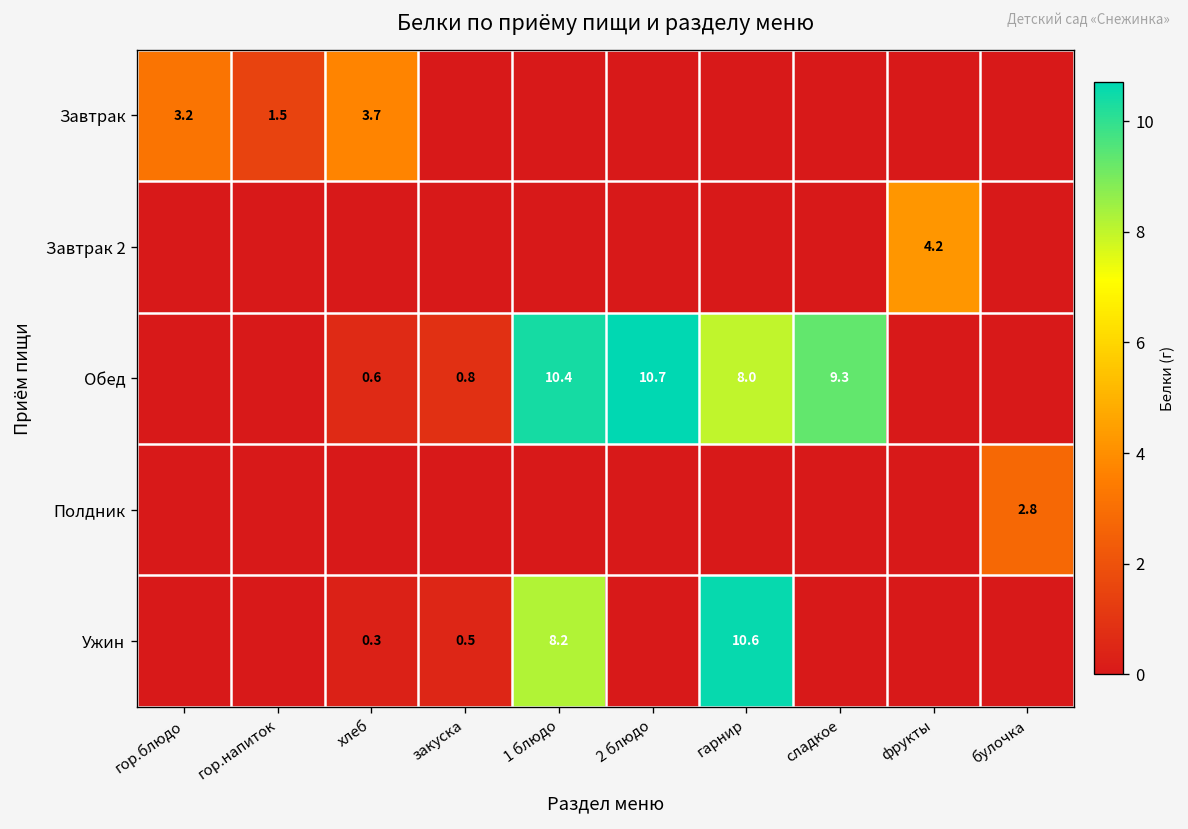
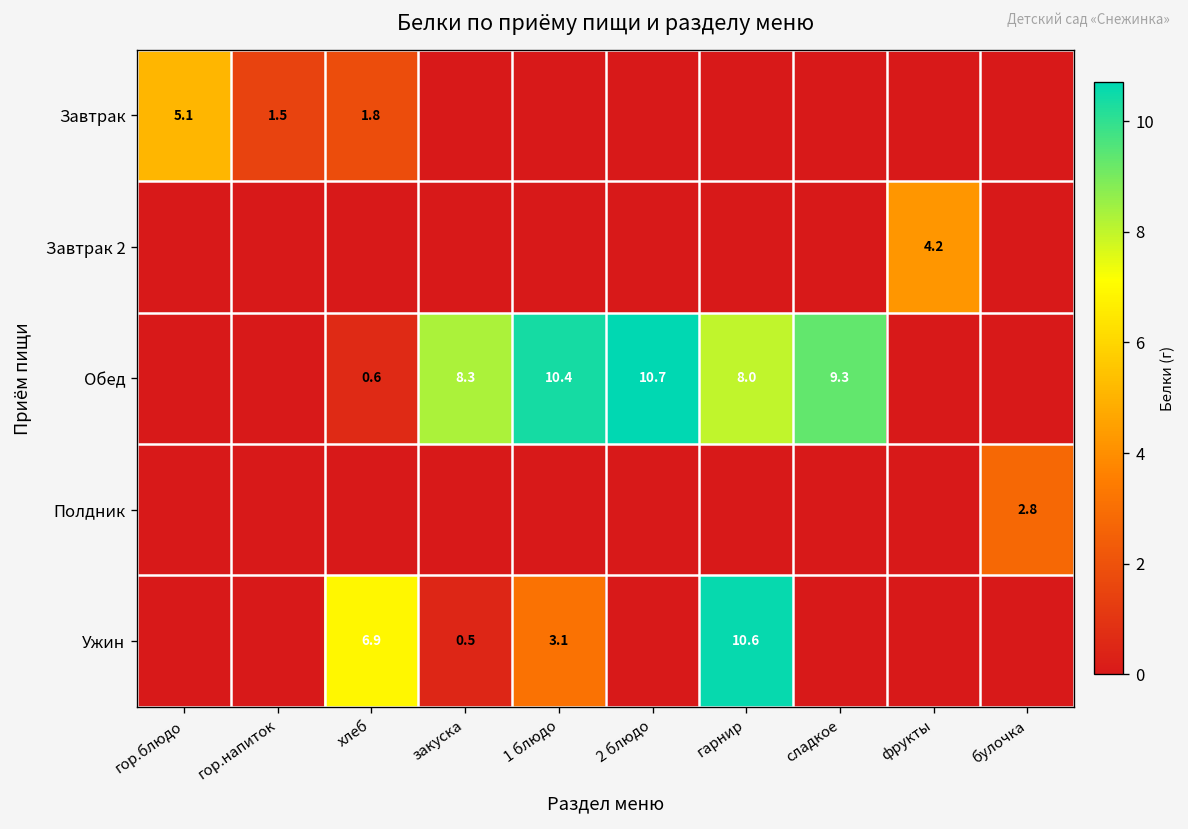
Завтрак, гор.блюдо: 3.2 -> 5.1
Завтрак, хлеб: 3.7 -> 1.8
Обед, закуска: 0.8 -> 8.3
Ужин, хлеб: 0.3 -> 6.9
Ужин, 1 блюдо: 8.2 -> 3.1
